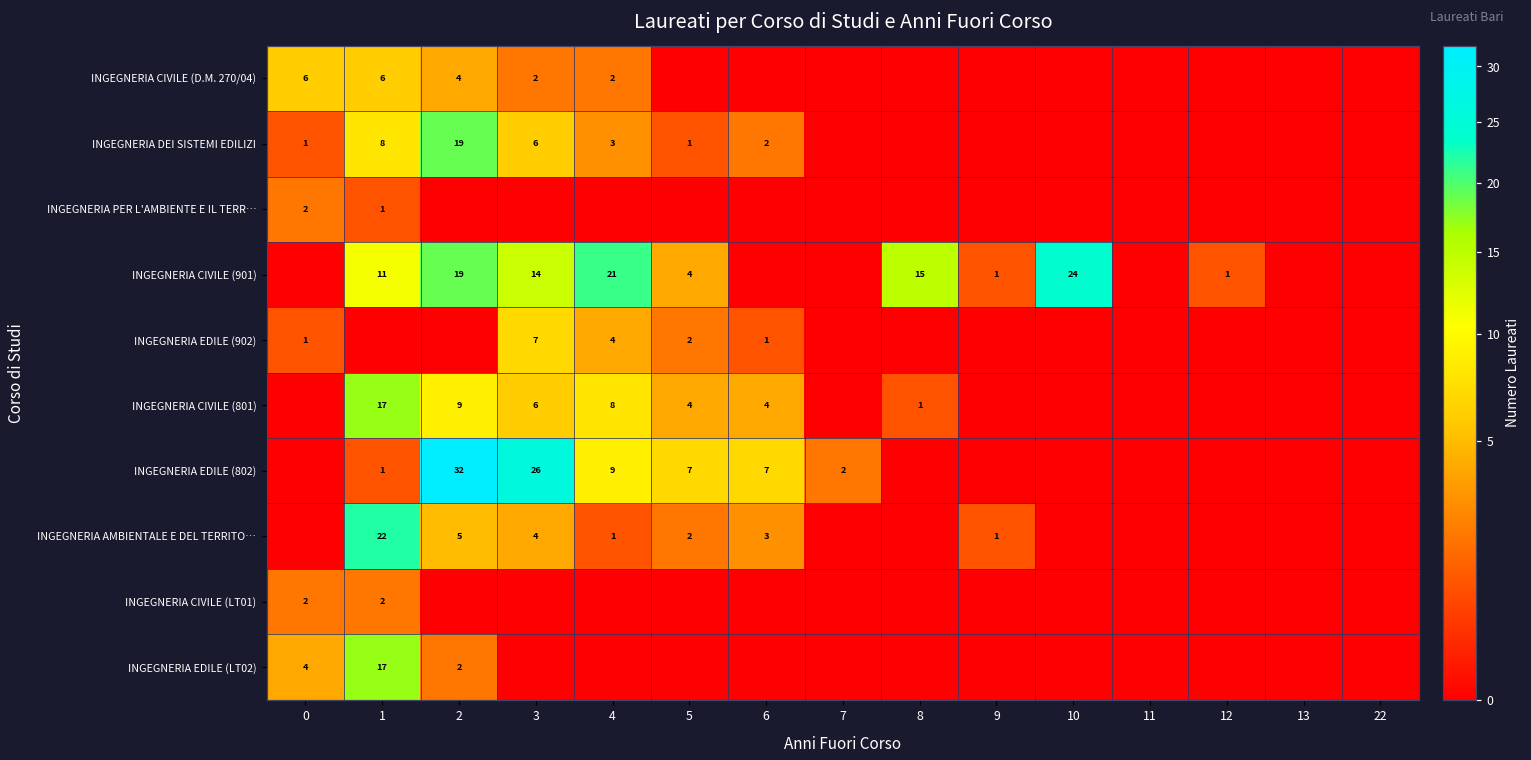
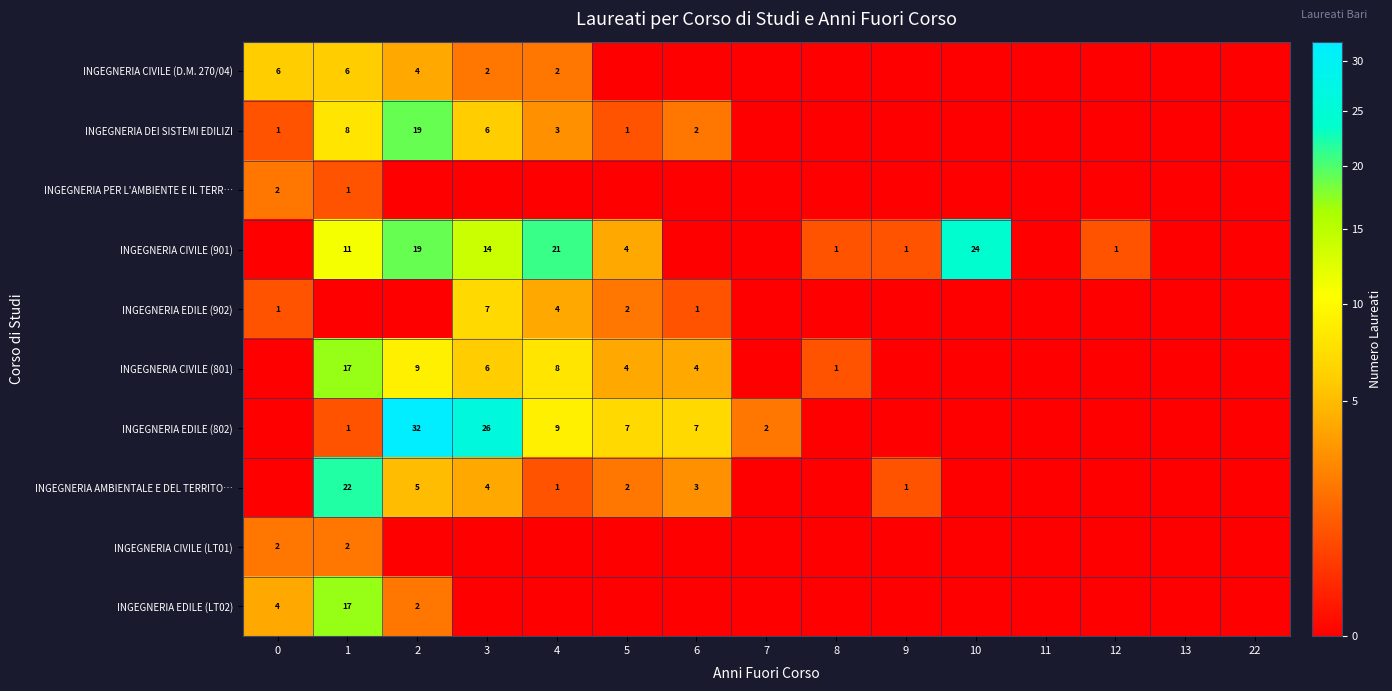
INGEGNERIA CIVILE (901), 8: 15 -> 1
